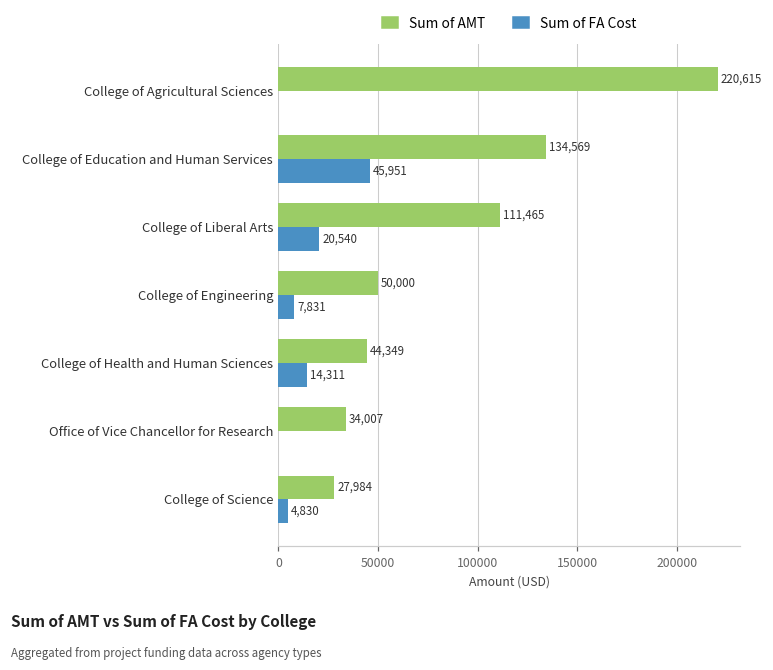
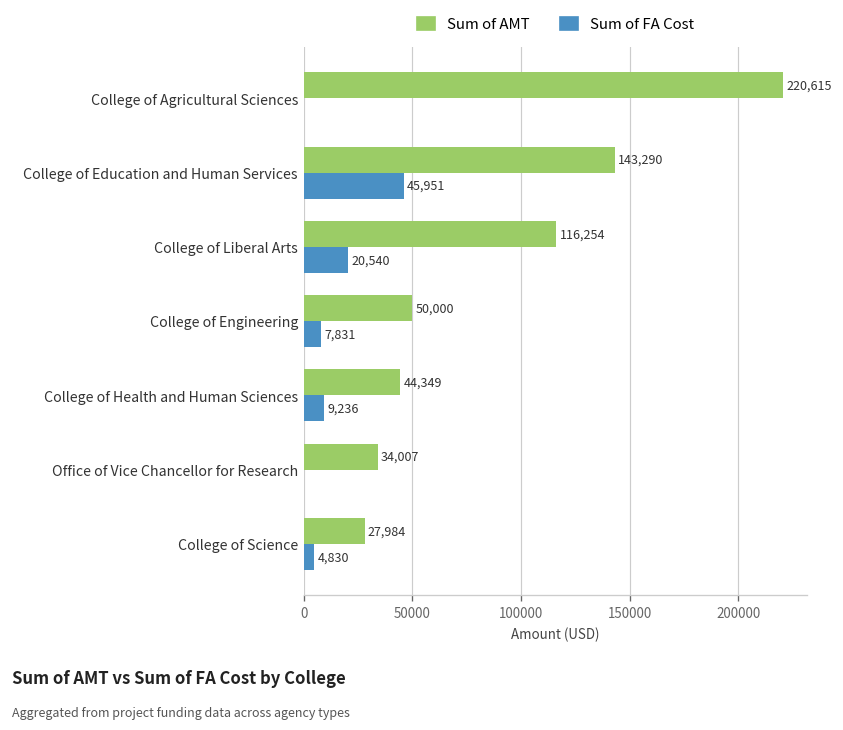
Sum of AMT, College of Education and Human Services: 134,569 -> 143,290
Sum of AMT, College of Liberal Arts: 111,465 -> 116,254
Sum of FA Cost, College of Health and Human Sciences: 14,311 -> 9,236
